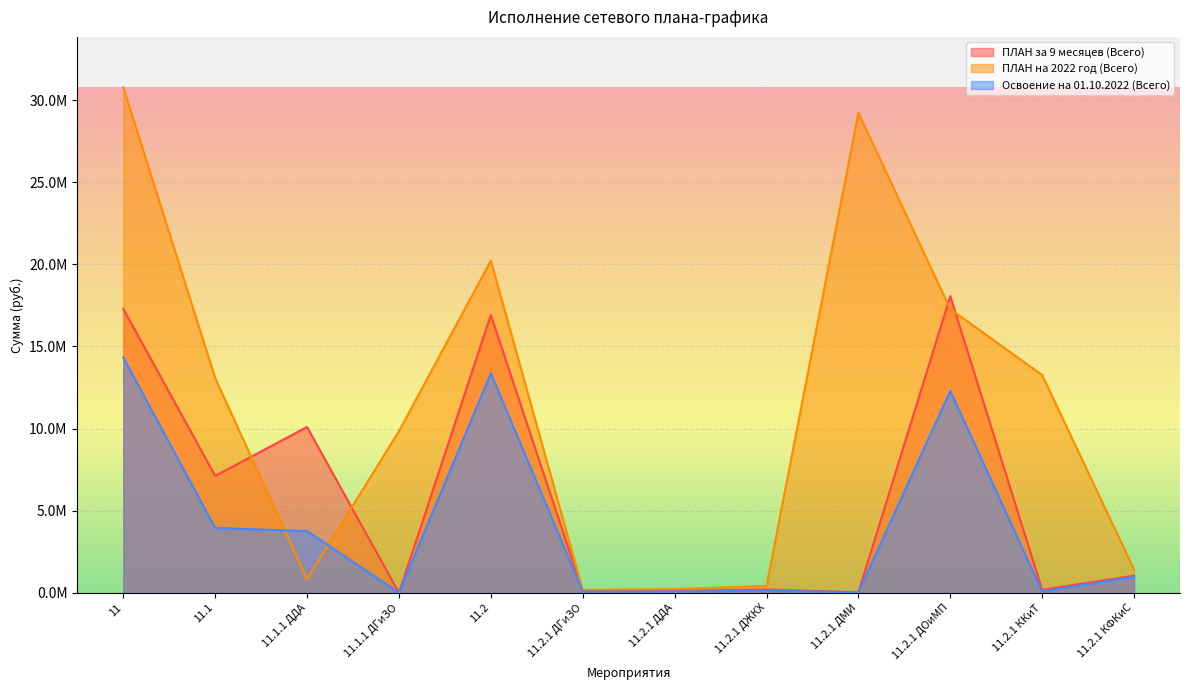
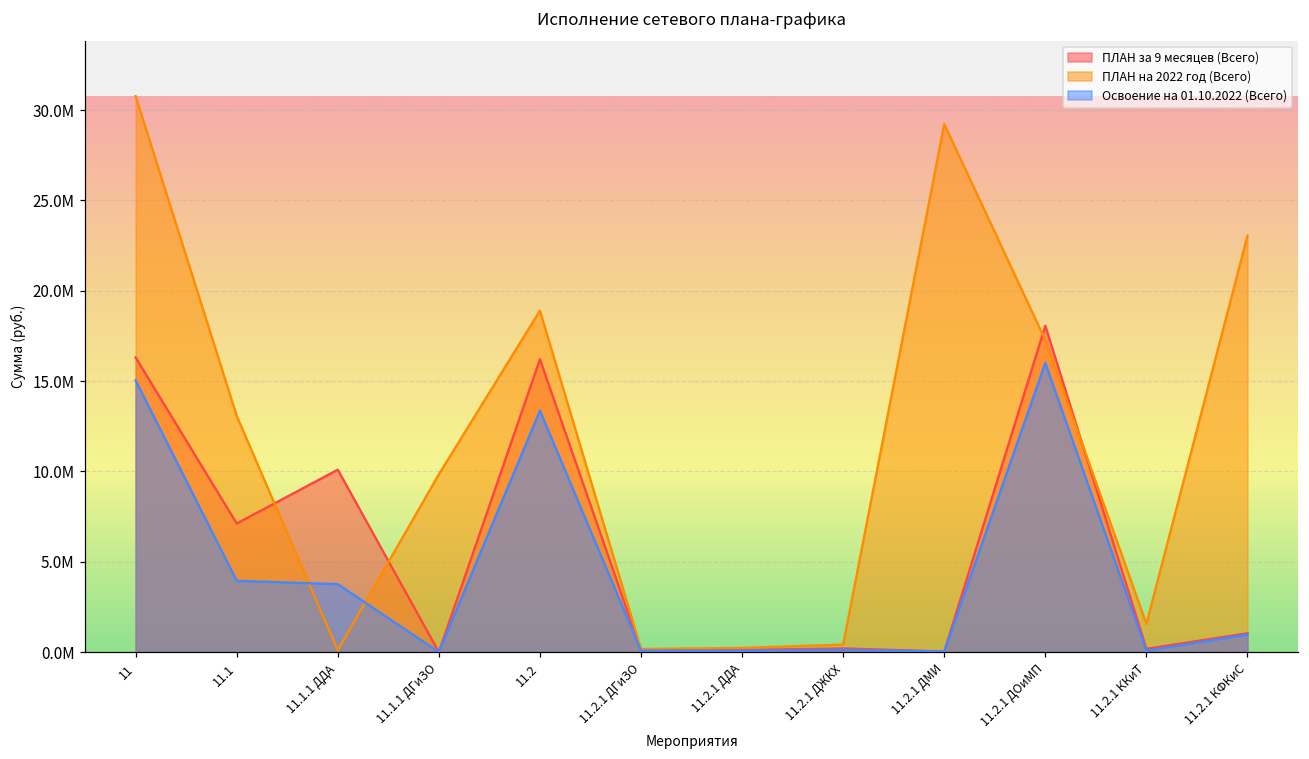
ПЛАН за 9 месяцев (Всего), 11: 17300000 -> 16300000
Освоение на 01.10.2022 (Всего), 11: 14300000 -> 15000000
ПЛАН на 2022 год (Всего), 11.1.1 ДДА: 800000 -> 100000
ПЛАН за 9 месяцев (Всего), 11.2: 16900000 -> 16200000
ПЛАН на 2022 год (Всего), 11.2: 20200000 -> 18900000
Освоение на 01.10.2022 (Всего), 11.2.1 ДОиМП: 12300000 -> 16000000
ПЛАН на 2022 год (Всего), 11.2.1 ККиТ: 13300000 -> 1600000
ПЛАН на 2022 год (Всего), 11.2.1 КФКиС: 1400000 -> 23000000
